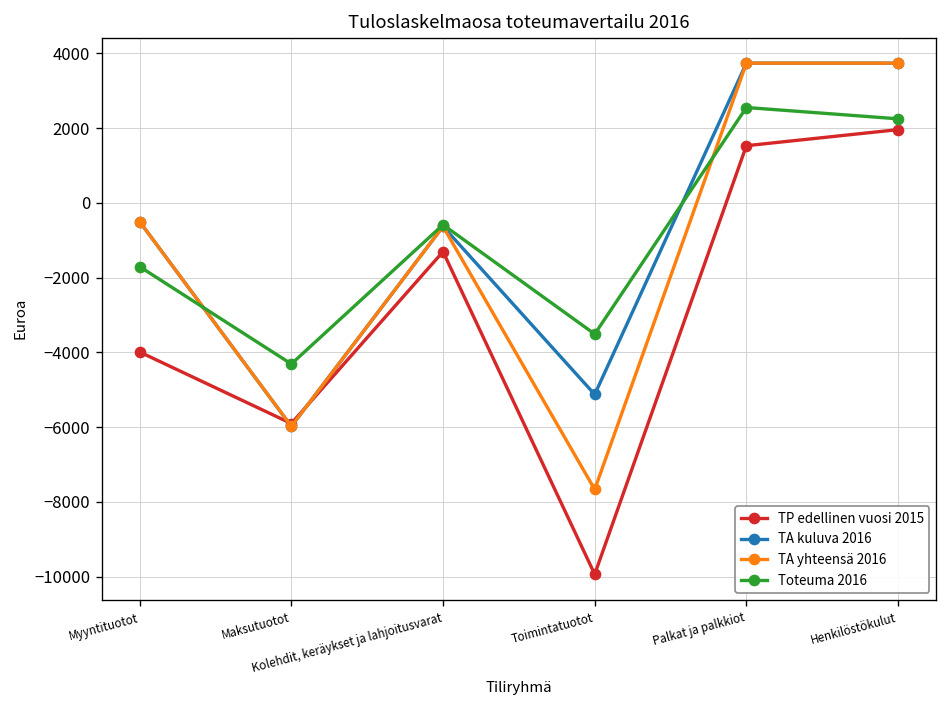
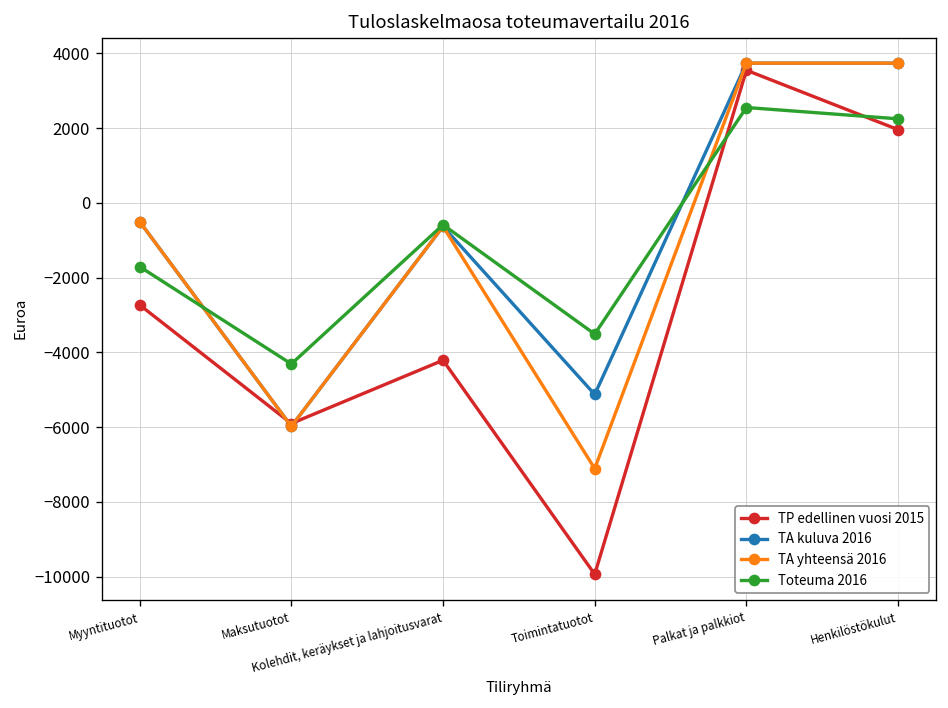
TP edellinen vuosi 2015, Myyntituotot: -4000 -> -2700
TP edellinen vuosi 2015, Kolehdit, keräykset ja lahjoitusvarat: -1300 -> -4200
TA yhteensä 2016, Toimintatuotot: -7700 -> -7100
TP edellinen vuosi 2015, Palkat ja palkkiot: 1500 -> 3600
